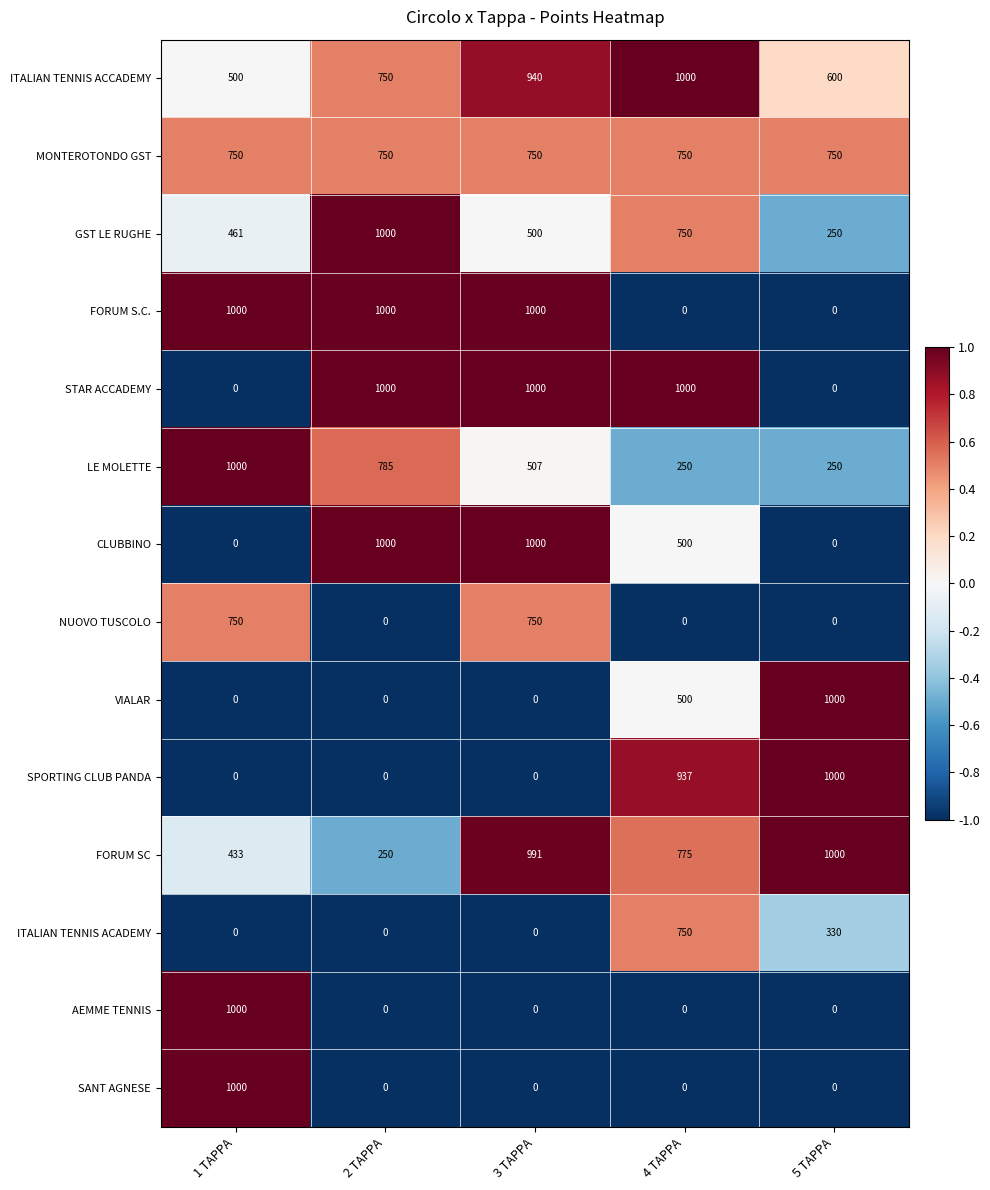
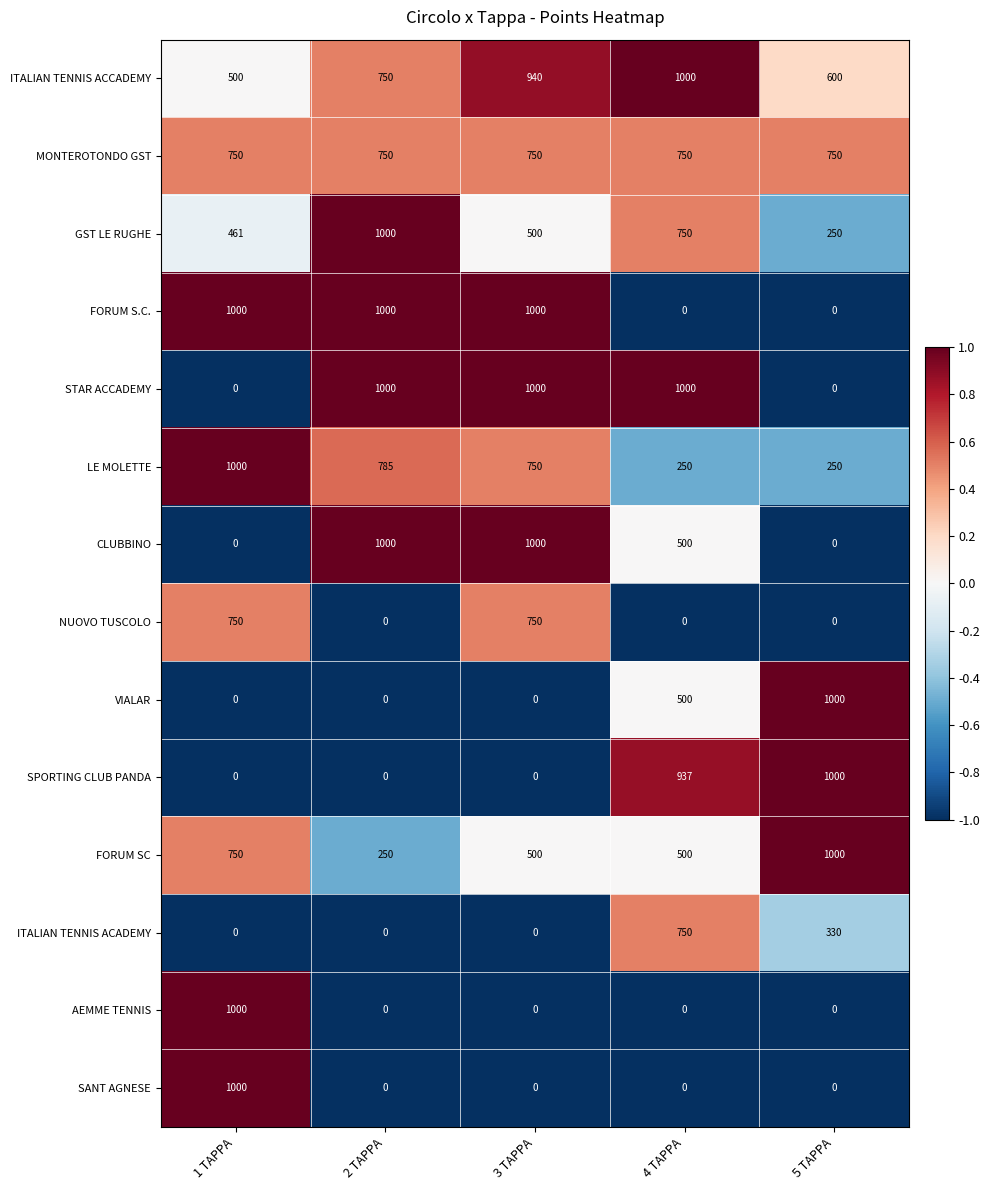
LE MOLETTE, 3 TAPPA: 507 -> 750
FORUM SC, 1 TAPPA: 433 -> 750
FORUM SC, 3 TAPPA: 991 -> 500
FORUM SC, 4 TAPPA: 775 -> 500
